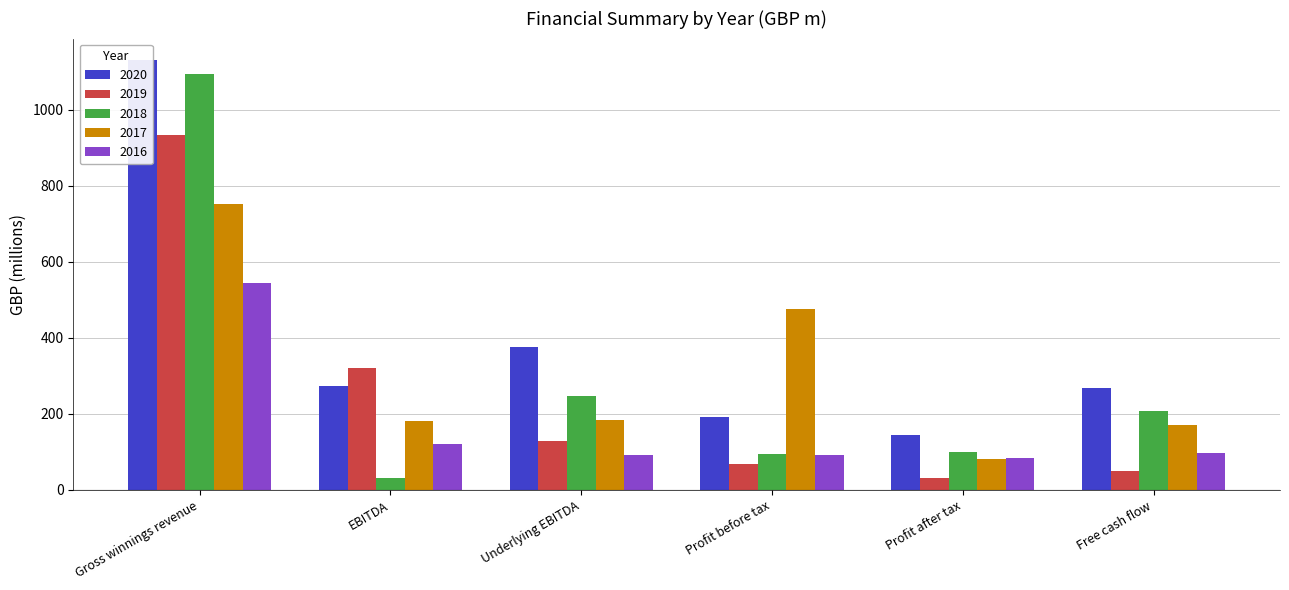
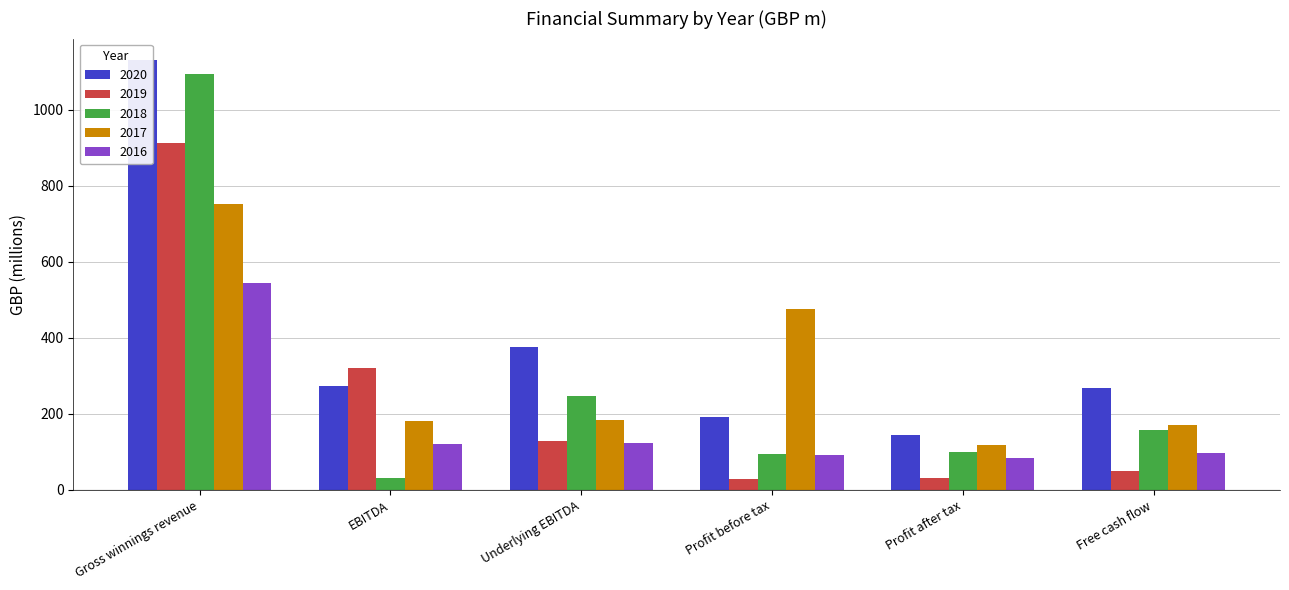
2019, Gross winnings revenue: 930 -> 910
2016, Underlying EBITDA: 90 -> 120
2019, Profit before tax: 70 -> 30
2017, Profit after tax: 80 -> 120
2018, Free cash flow: 210 -> 160
